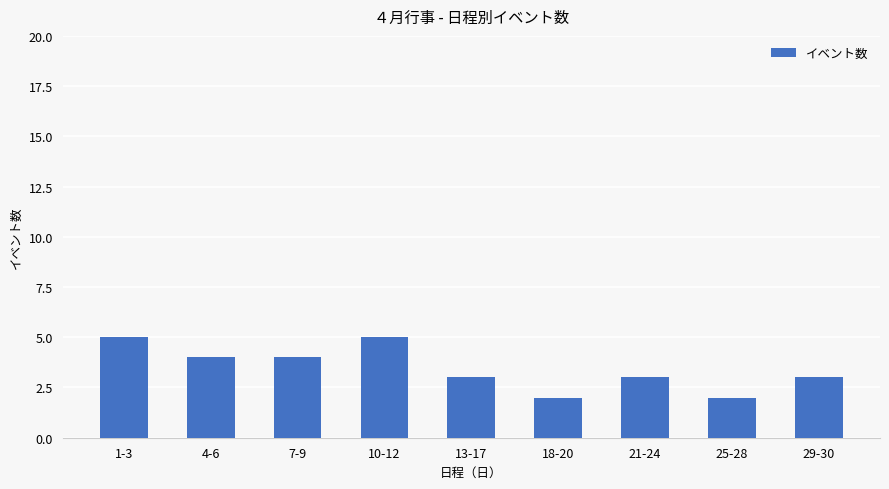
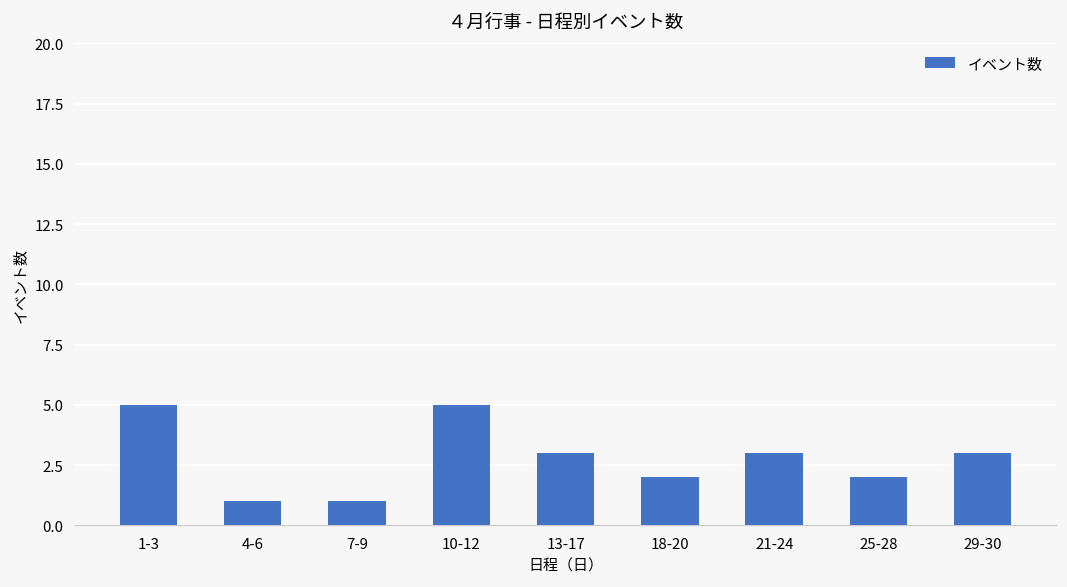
4-6: 4 -> 1
7-9: 4 -> 1
